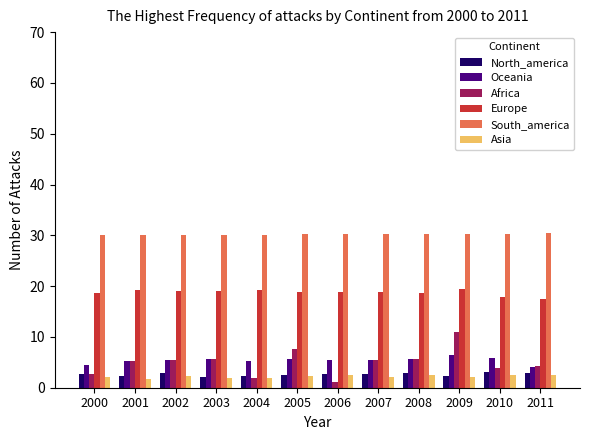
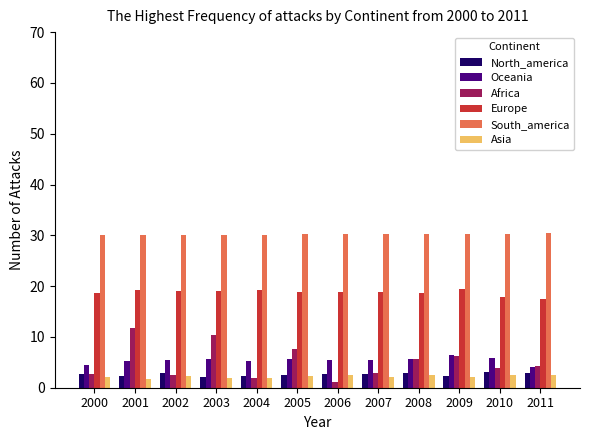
Africa, 2001: 5 -> 12
Africa, 2002: 5 -> 2
Africa, 2003: 6 -> 10
Africa, 2007: 5 -> 3
Africa, 2009: 11 -> 6
